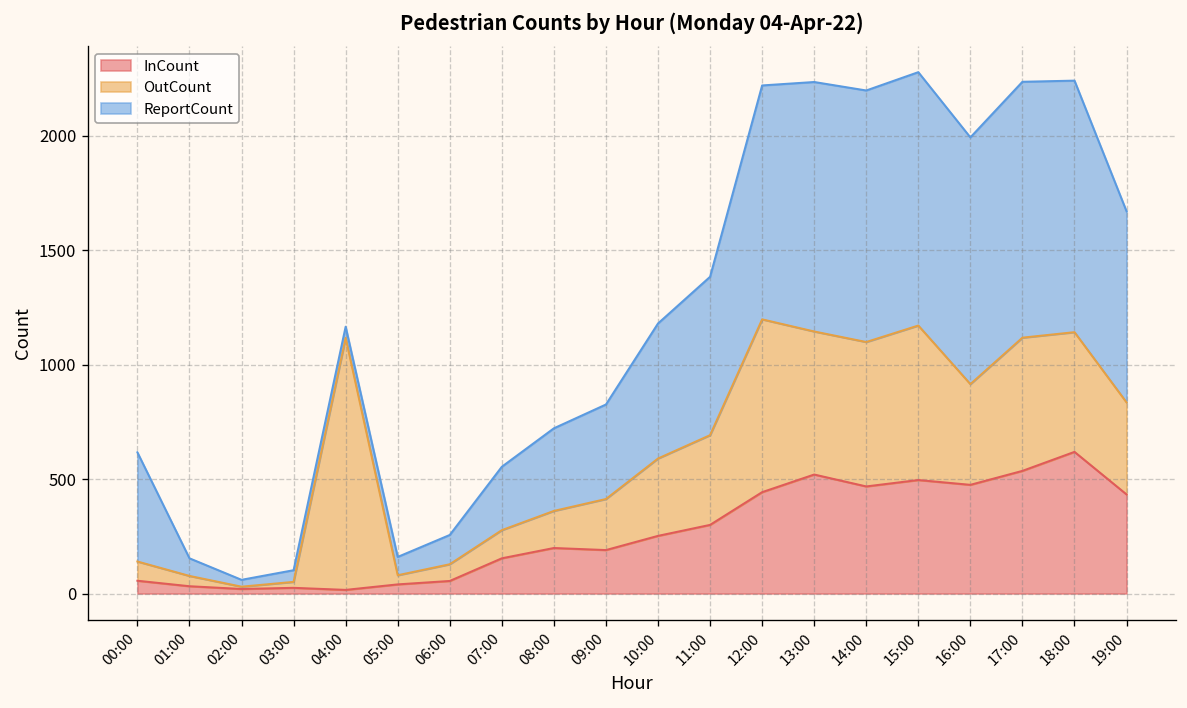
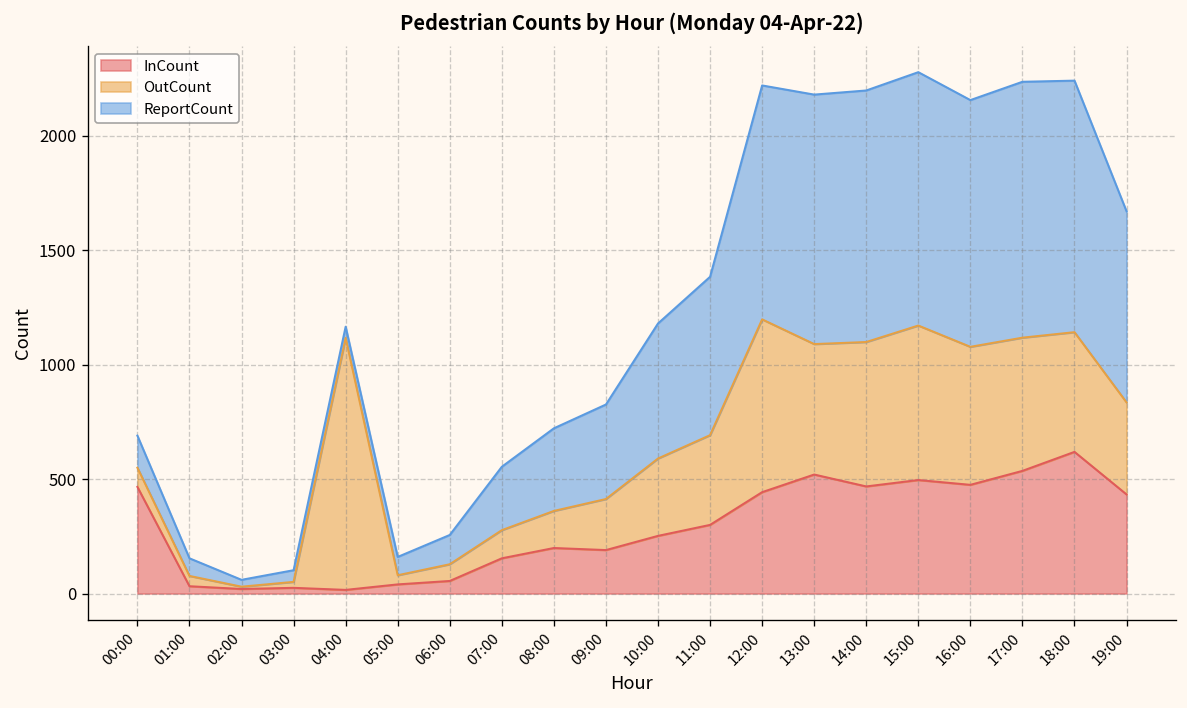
InCount, 00:00: 60 -> 470
ReportCount, 00:00: 480 -> 140
OutCount, 13:00: 630 -> 570
OutCount, 16:00: 440 -> 600
